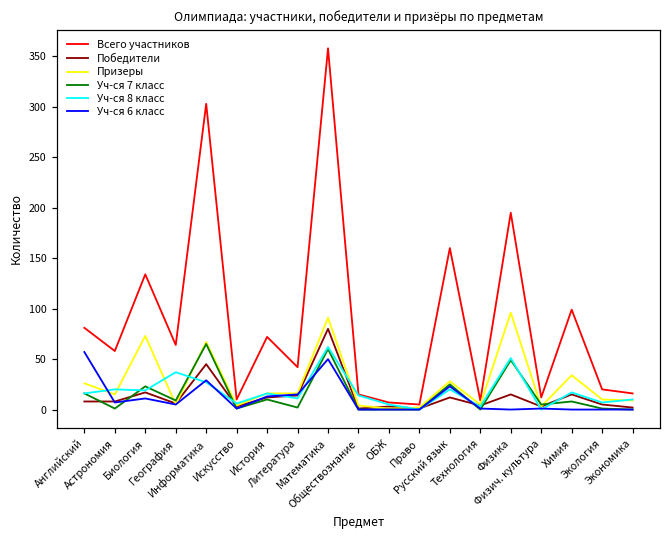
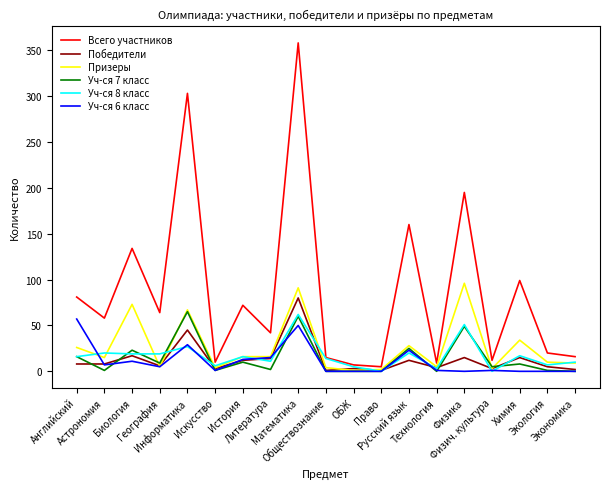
Уч-ся 8 класс, География: 40 -> 20
